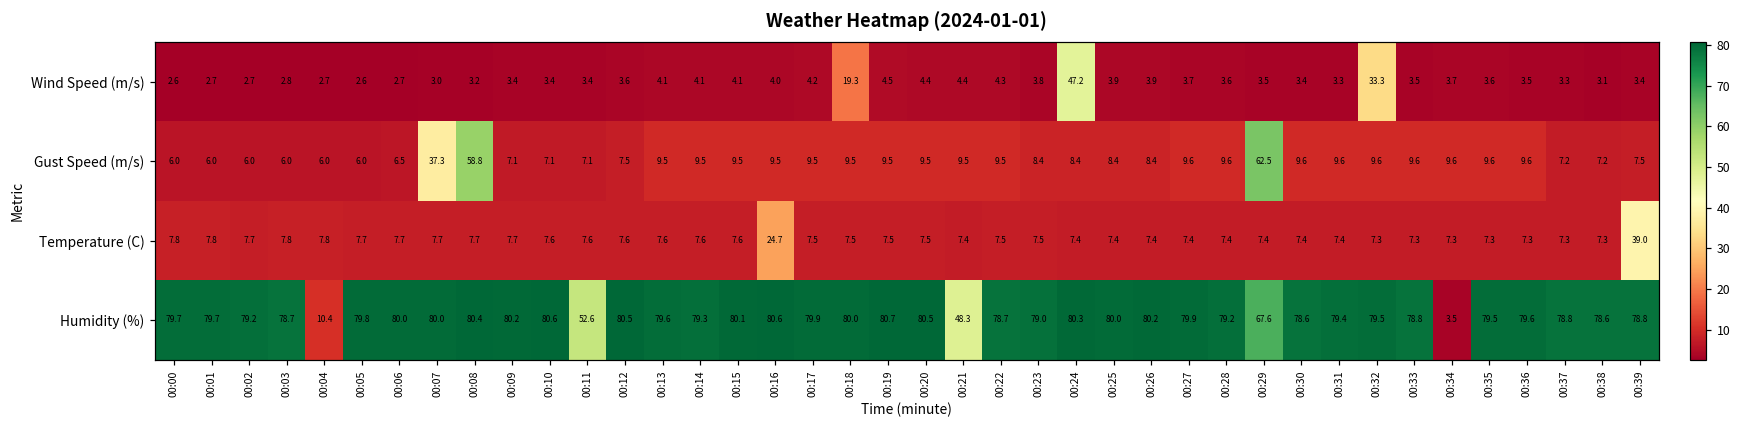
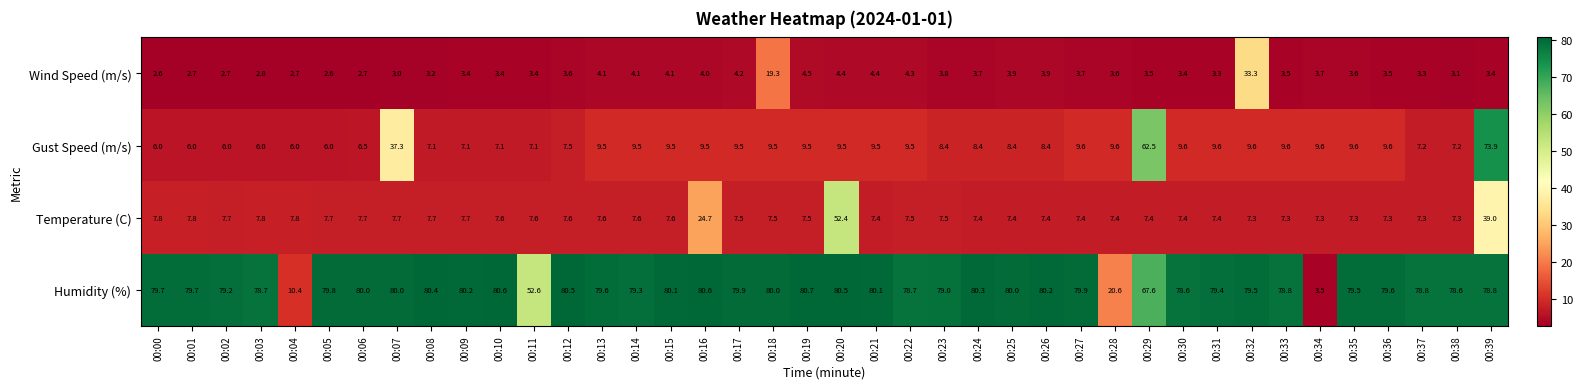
Wind Speed (m/s), 00:24: 47.2 -> 3.7
Gust Speed (m/s), 00:08: 58.8 -> 7.1
Gust Speed (m/s), 00:39: 7.5 -> 73.9
Temperature (C), 00:20: 7.5 -> 52.4
Humidity (%), 00:21: 48.3 -> 80.1
Humidity (%), 00:28: 79.2 -> 20.6
